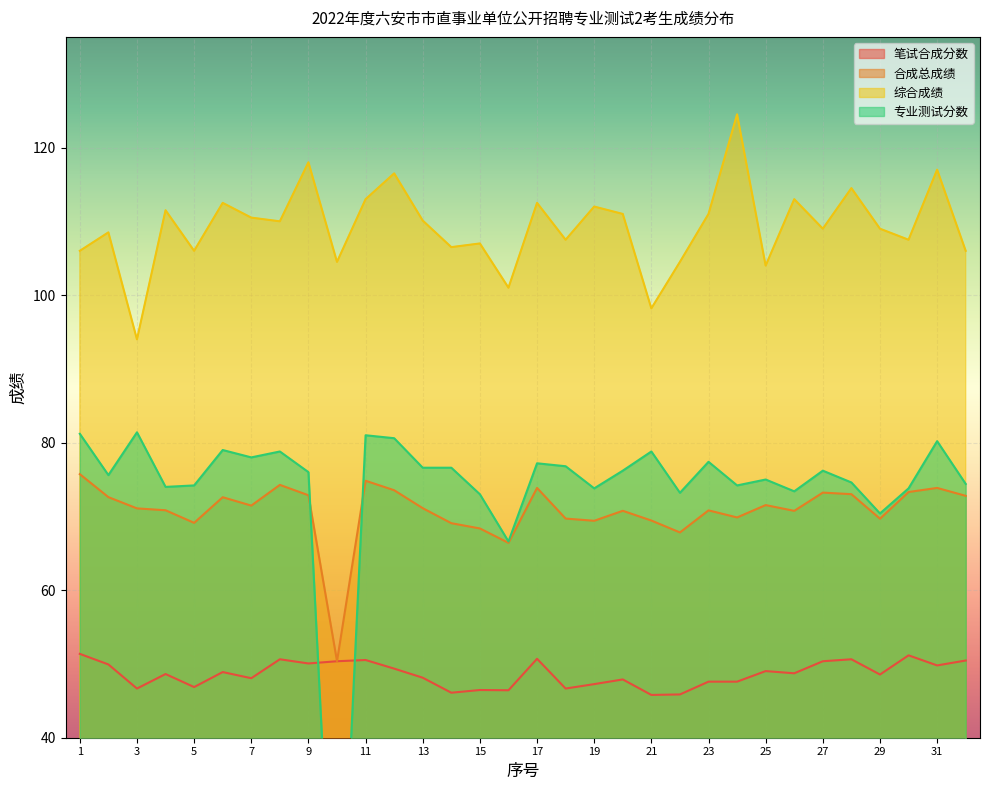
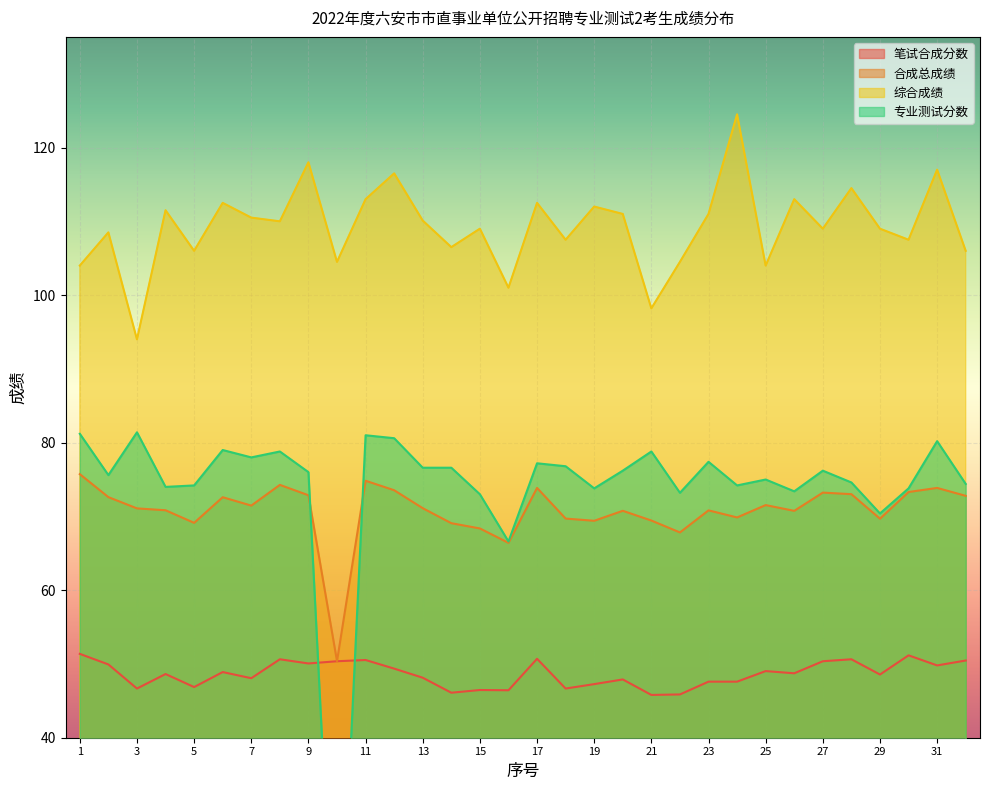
综合成绩, 1: 106 -> 104
综合成绩, 15: 107 -> 109
